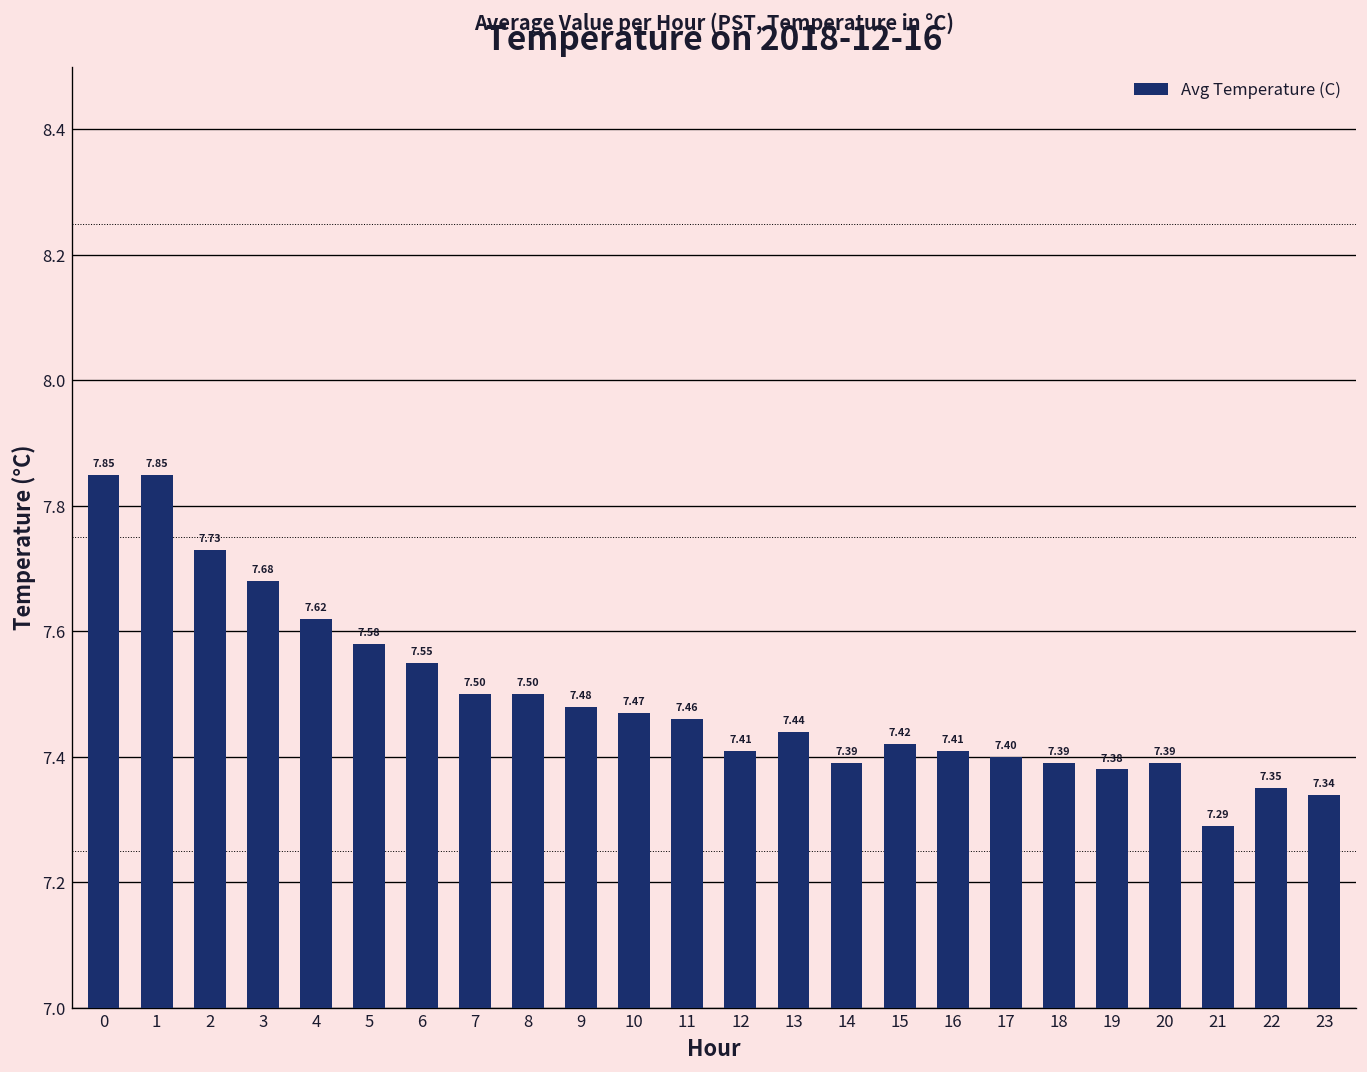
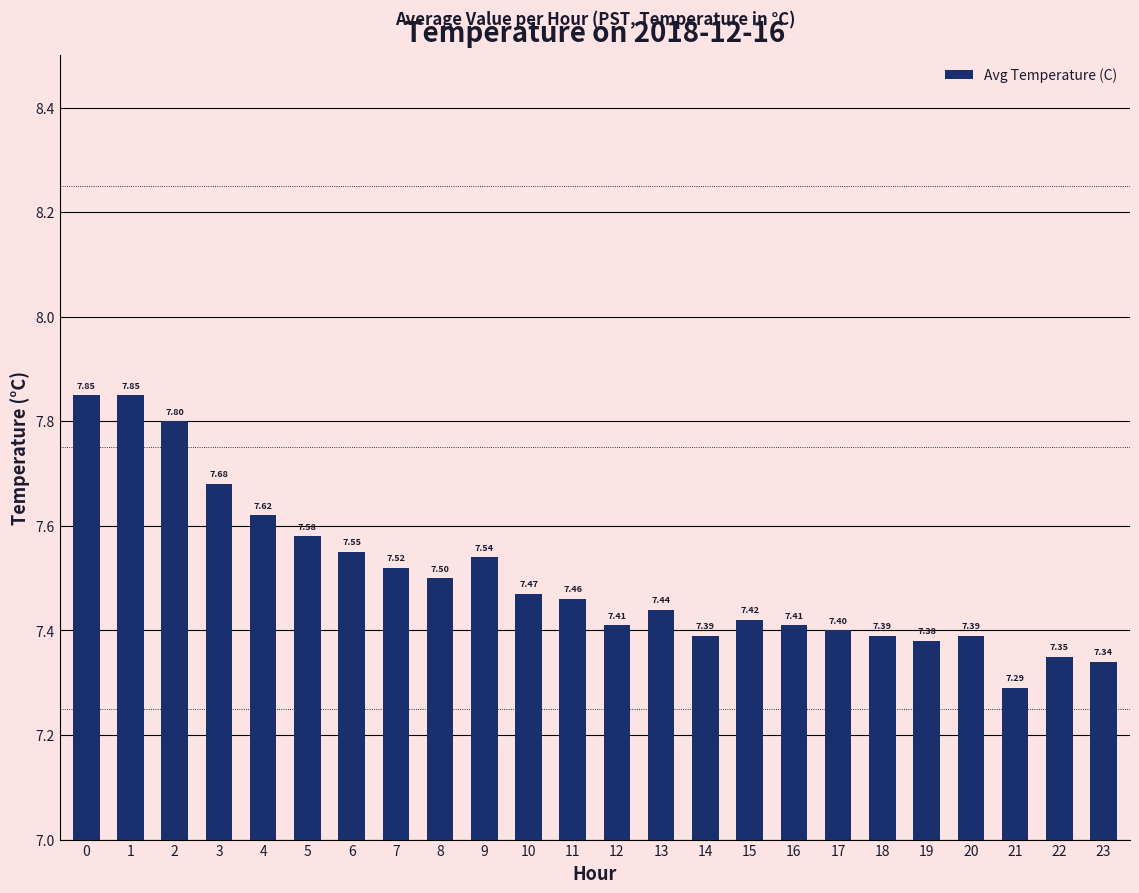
2: 7.73 -> 7.80
7: 7.50 -> 7.52
9: 7.48 -> 7.54
